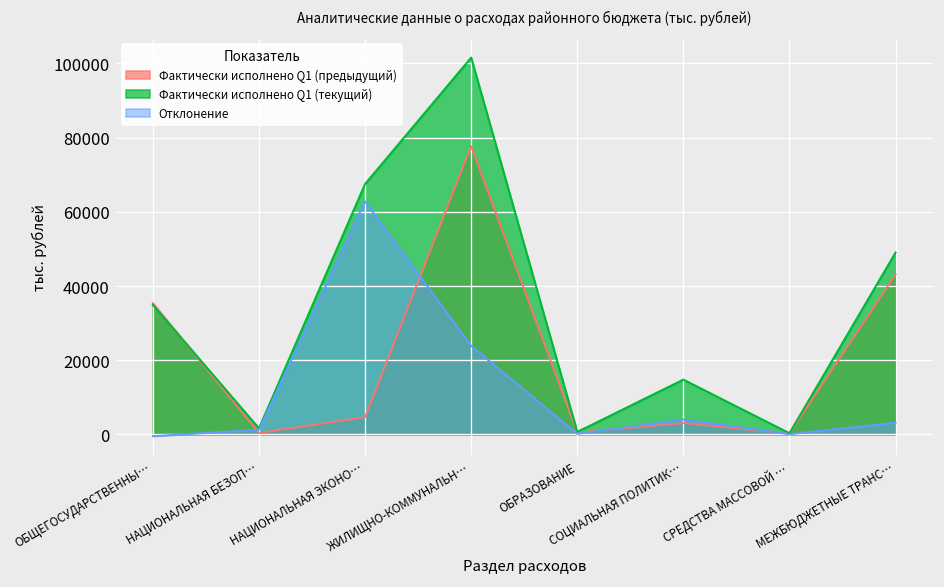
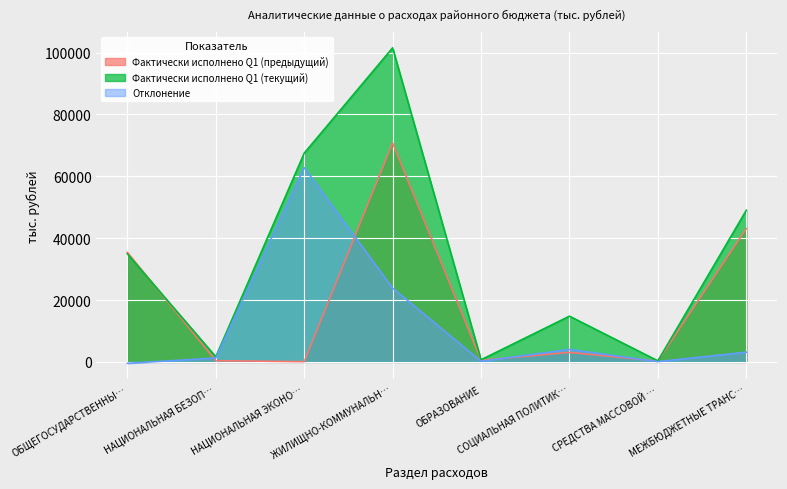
Фактически исполнено Q1 (предыдущий), НАЦИОНАЛЬНАЯ ЭКОНО…: 5000 -> 0
Фактически исполнено Q1 (предыдущий), ЖИЛИЩНО-КОММУНАЛЬН…: 78000 -> 71000
